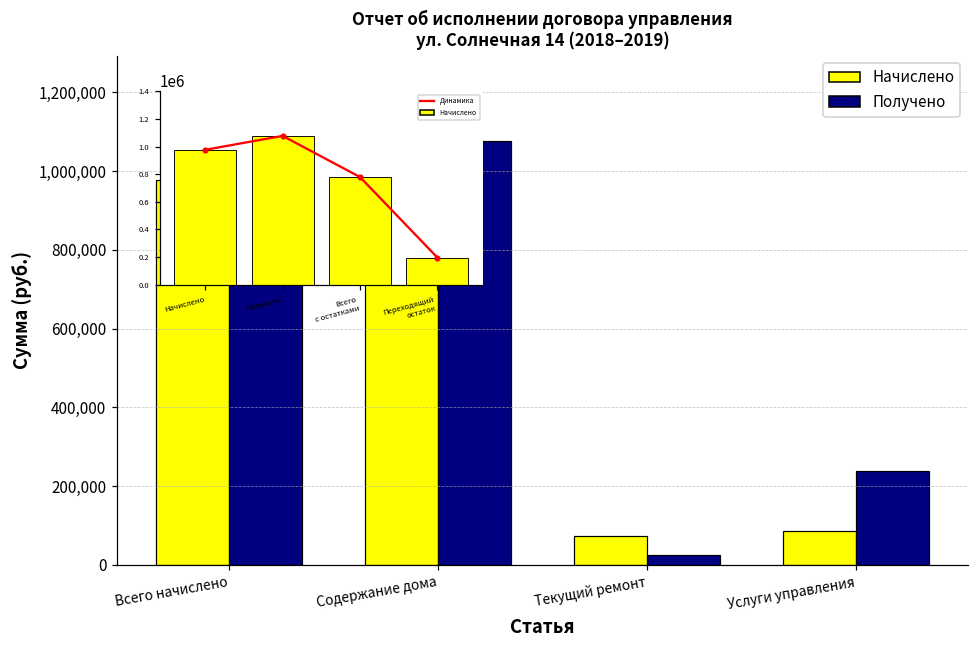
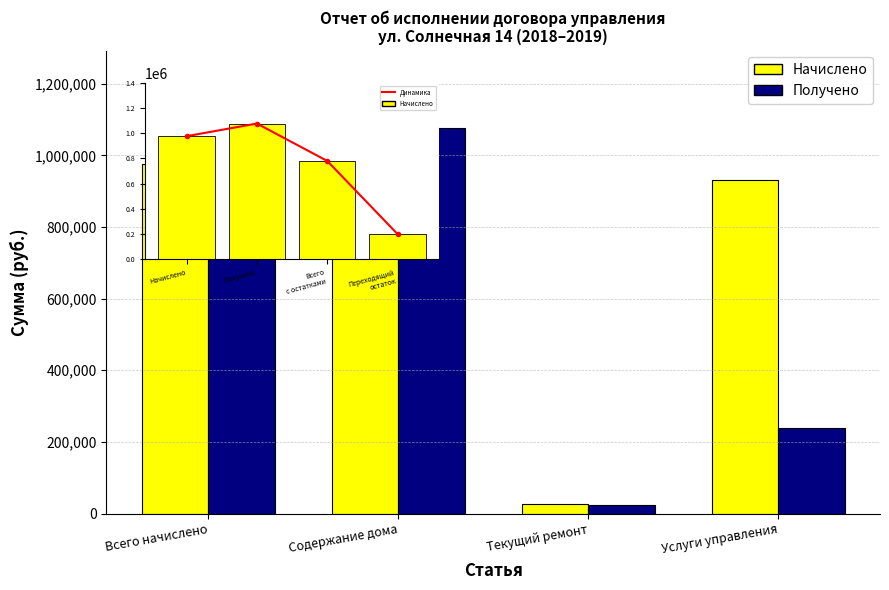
Начислено, Текущий ремонт: 70,000 -> 30,000
Начислено, Услуги управления: 90,000 -> 930,000
